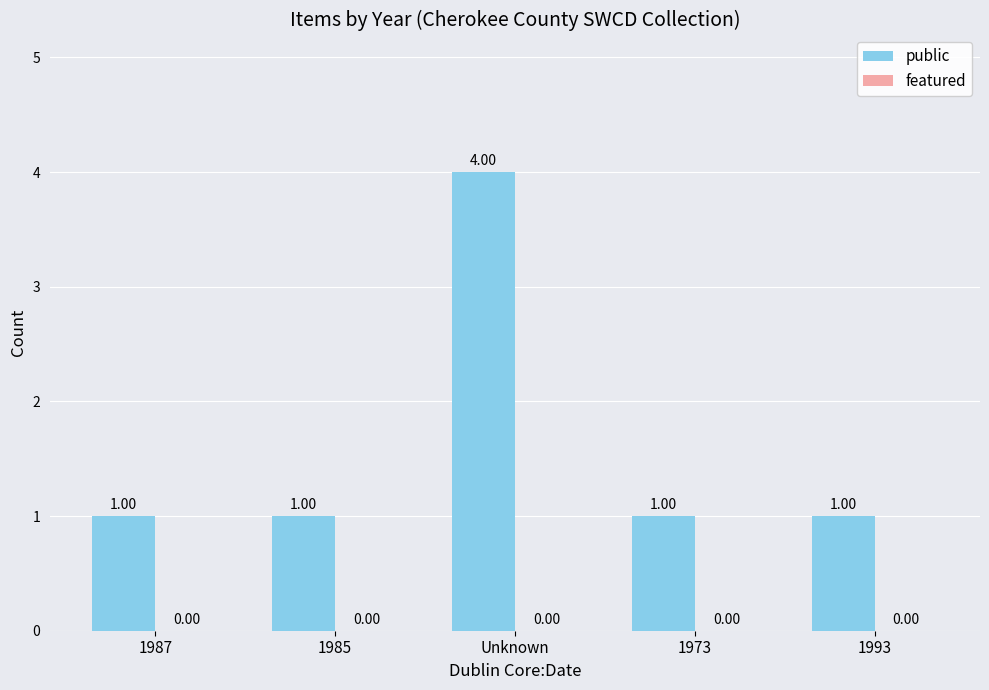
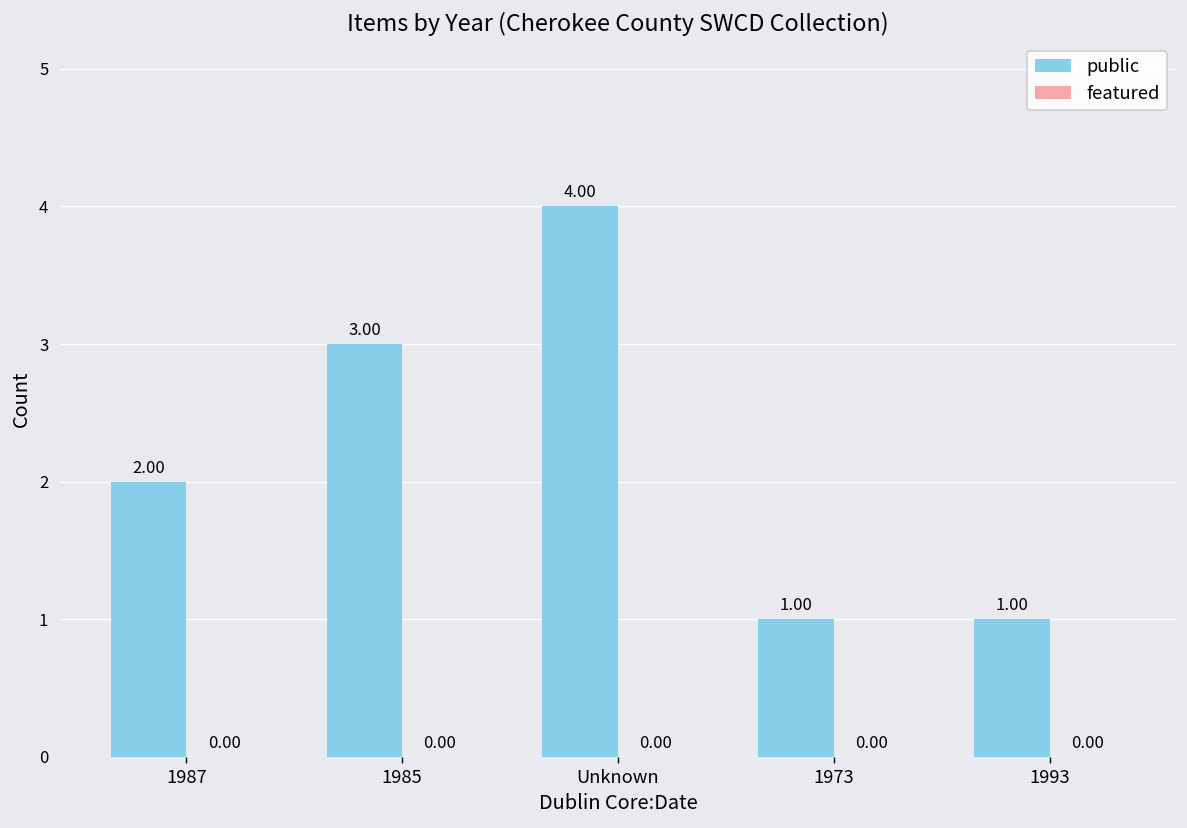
public, 1987: 1.00 -> 2.00
public, 1985: 1.00 -> 3.00
